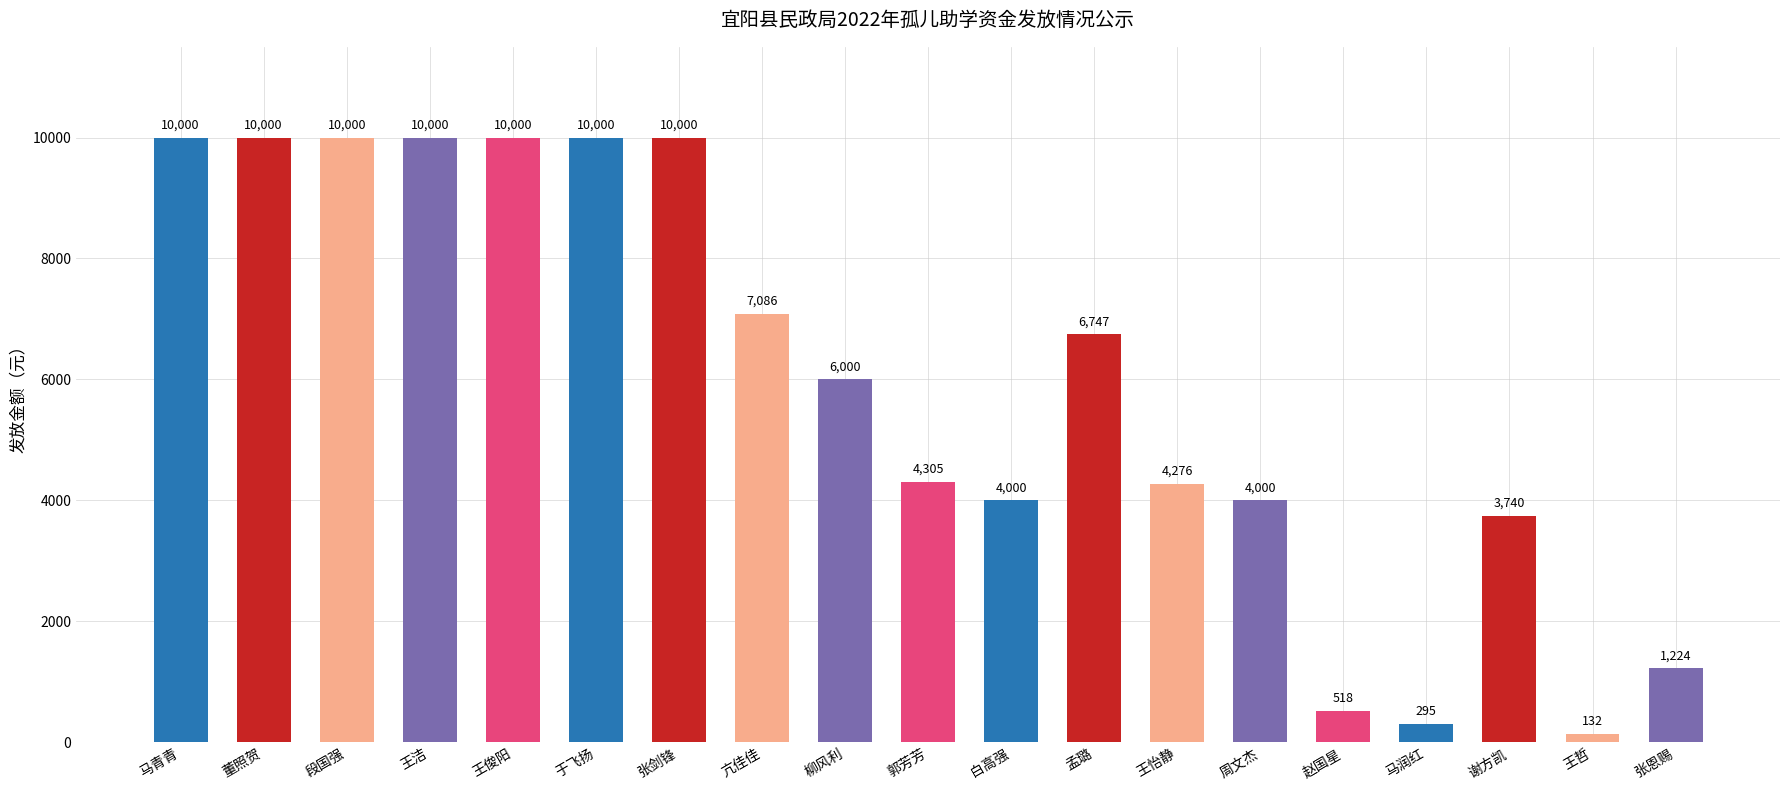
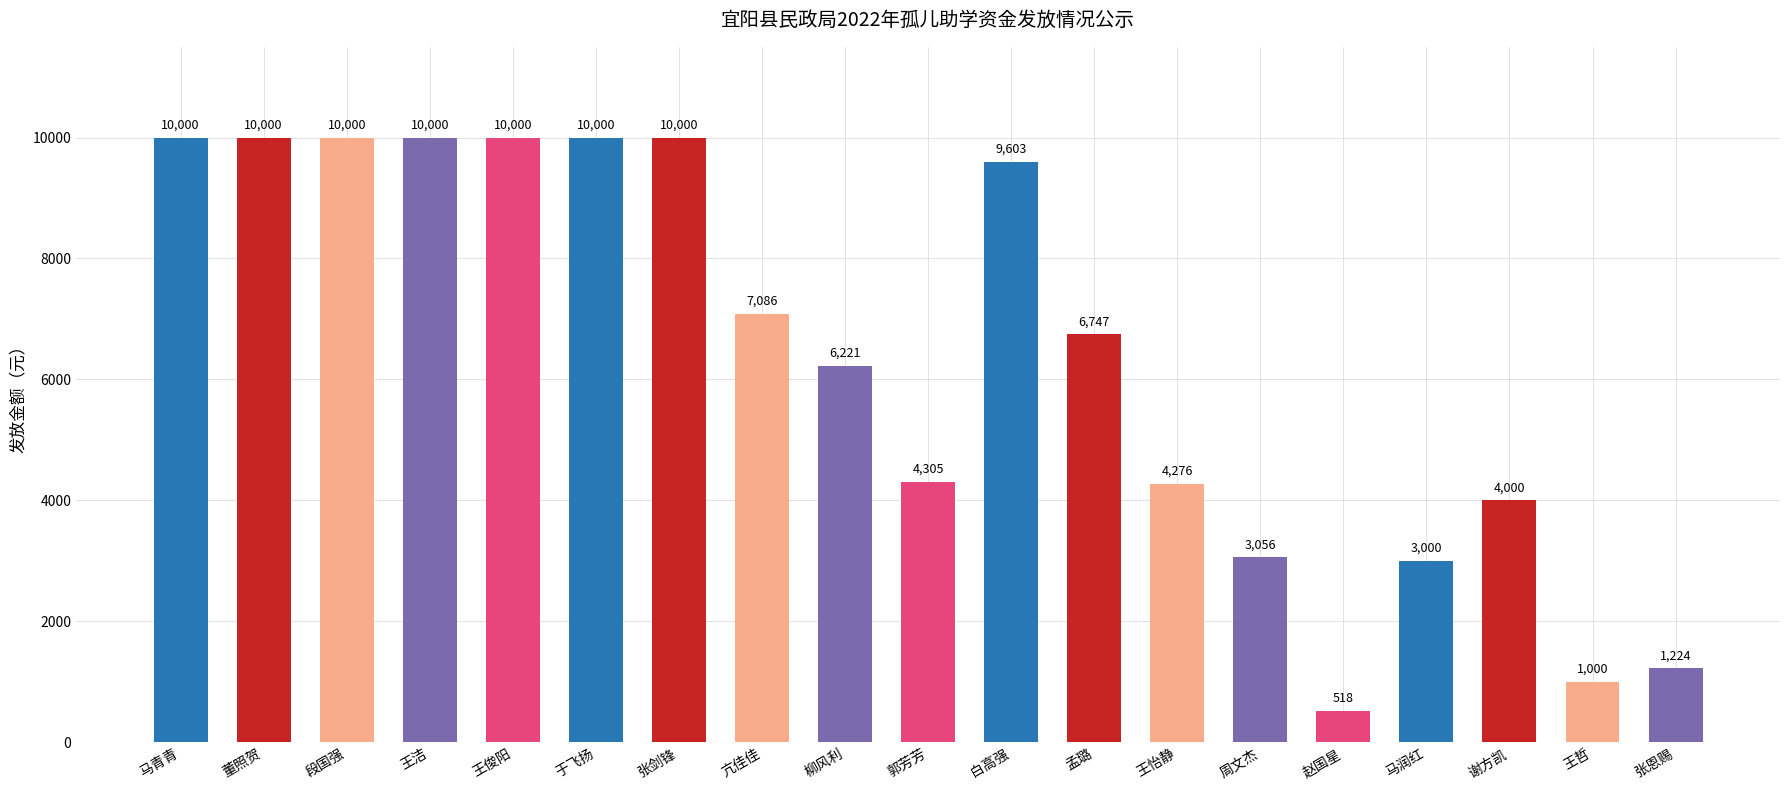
柳风利: 6,000 -> 6,221
白高强: 4,000 -> 9,603
周文杰: 4,000 -> 3,056
马润红: 295 -> 3,000
谢方凯: 3,740 -> 4,000
王哲: 132 -> 1,000
